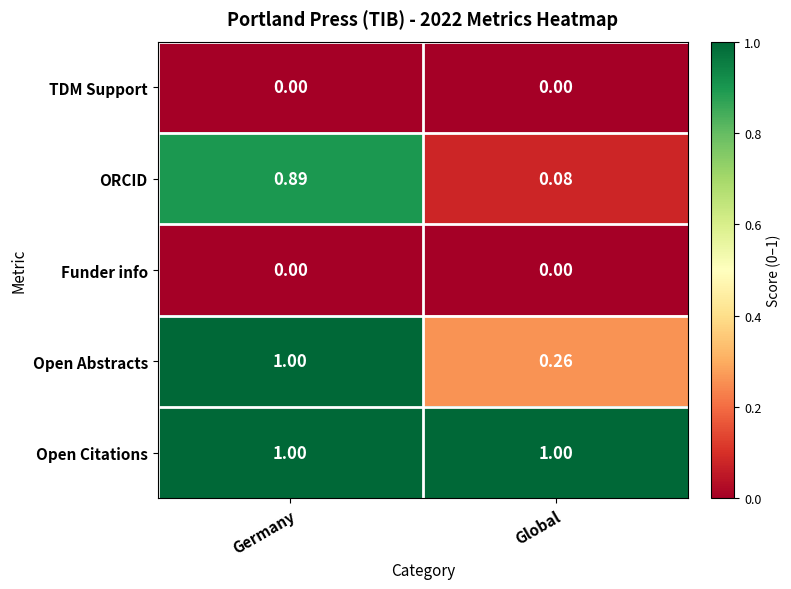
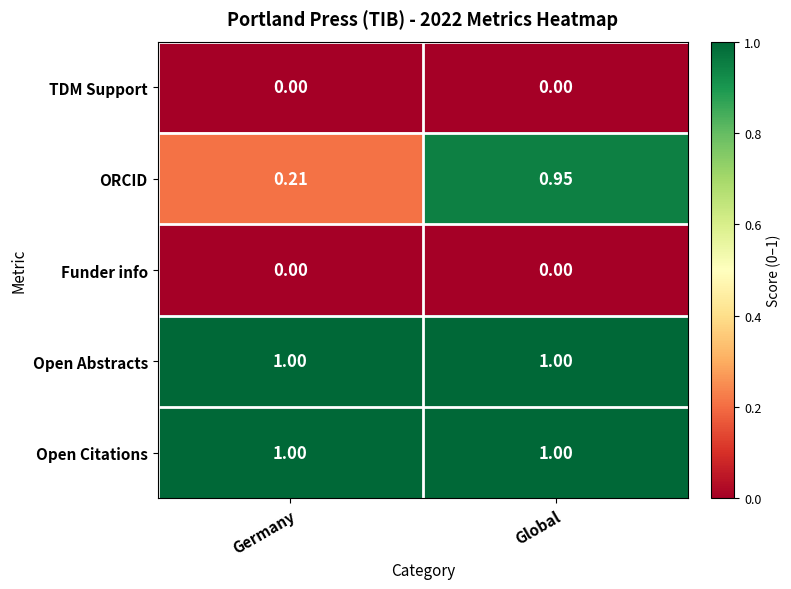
ORCID, Germany: 0.89 -> 0.21
ORCID, Global: 0.08 -> 0.95
Open Abstracts, Global: 0.26 -> 1.00
